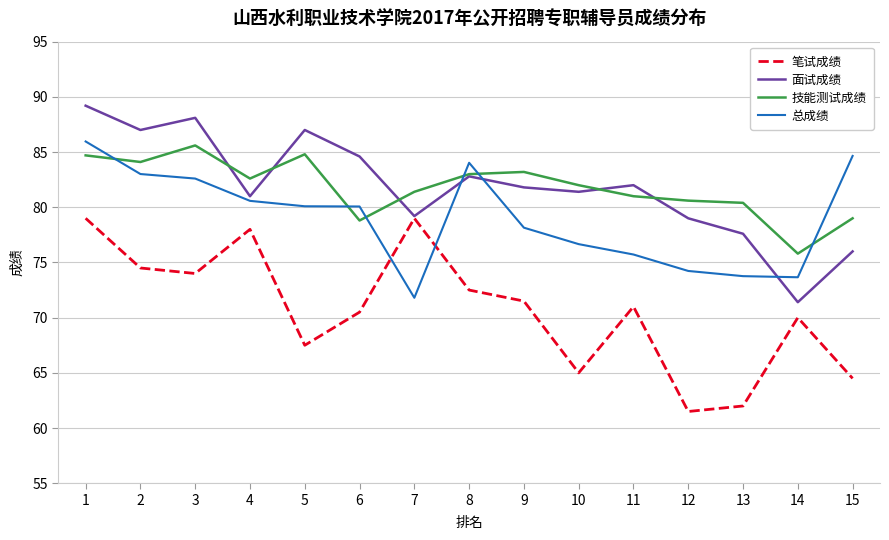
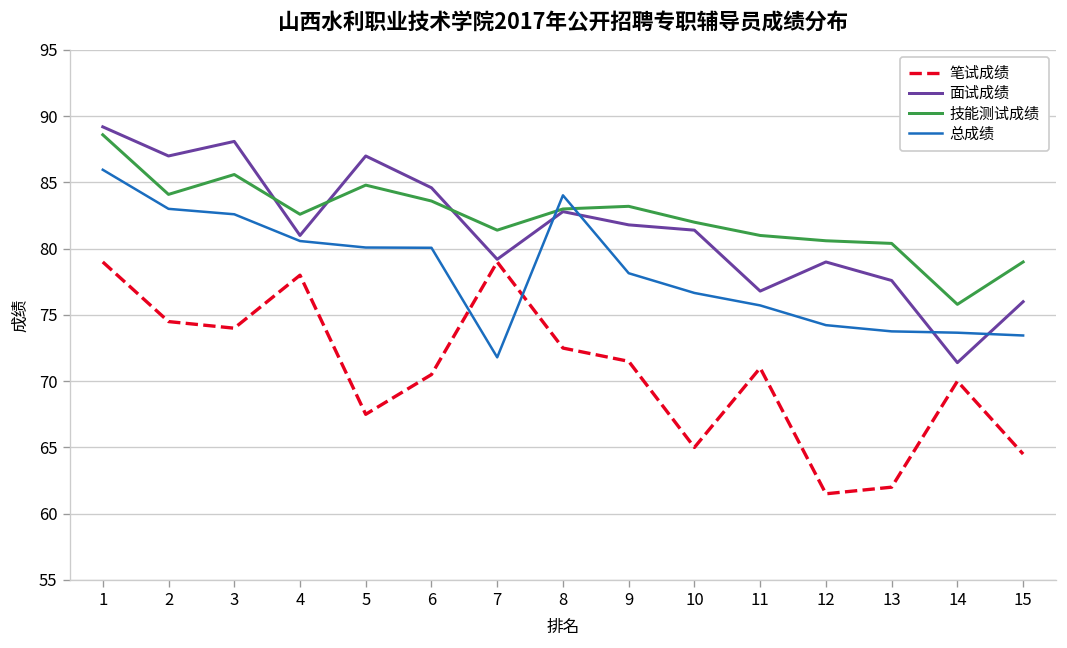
技能测试成绩, 1: 84.7 -> 88.6
技能测试成绩, 6: 78.8 -> 83.6
面试成绩, 11: 82.0 -> 76.8
总成绩, 15: 84.7 -> 73.5
